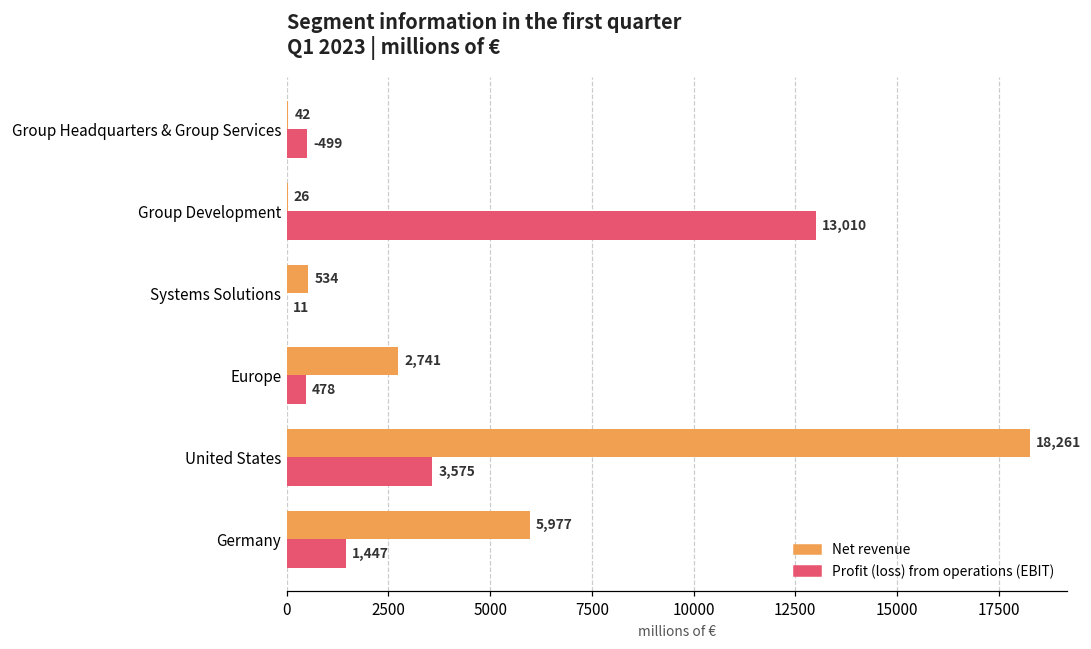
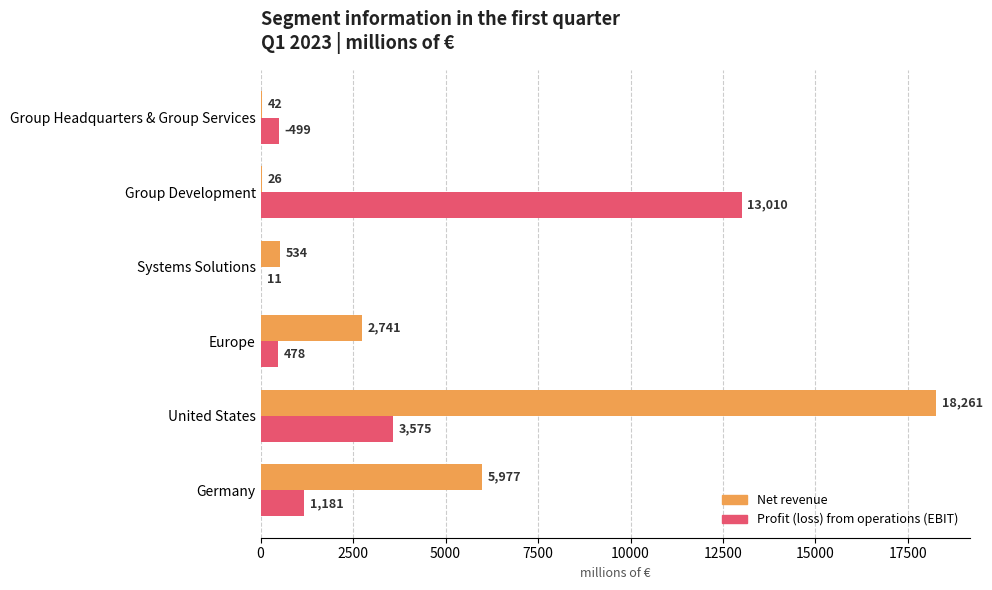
Profit (loss) from operations (EBIT), Germany: 1,447 -> 1,181
